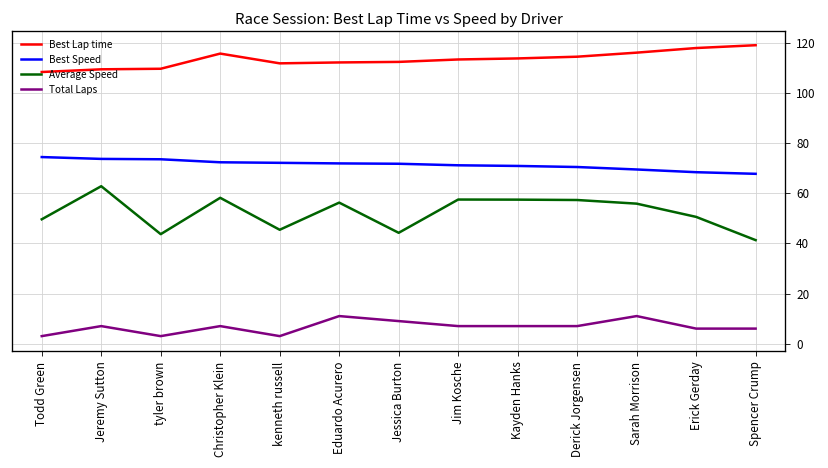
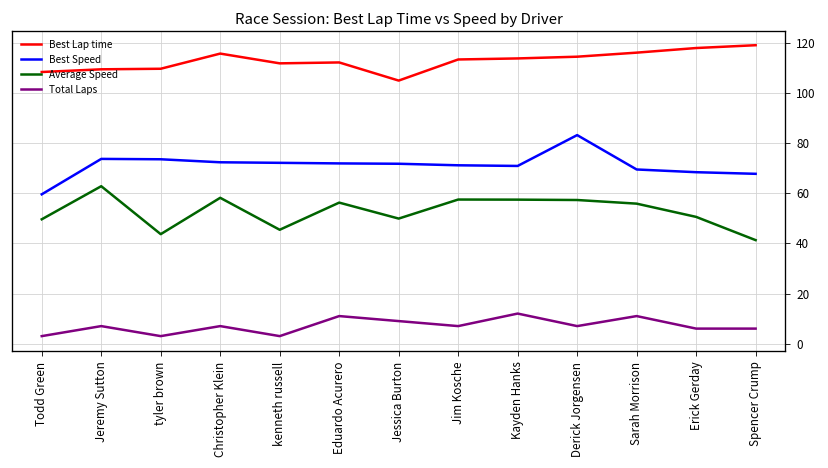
Best Speed, Todd Green: 74 -> 60
Best Lap time, Jessica Burton: 112 -> 105
Average Speed, Jessica Burton: 44 -> 50
Total Laps, Kayden Hanks: 7 -> 12
Best Speed, Derick Jorgensen: 70 -> 83
